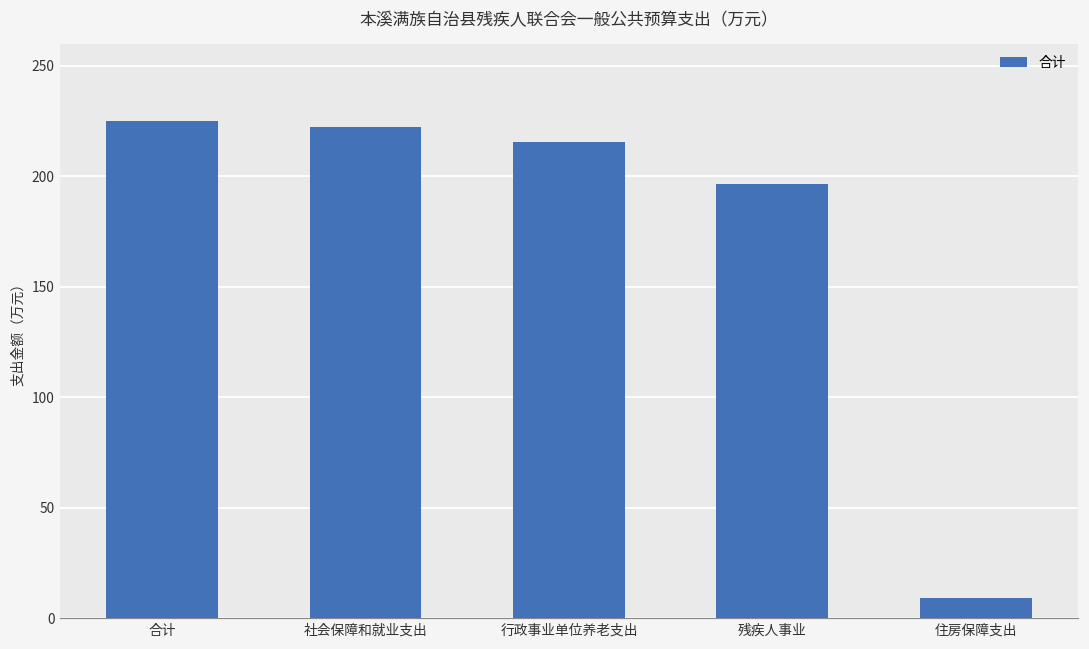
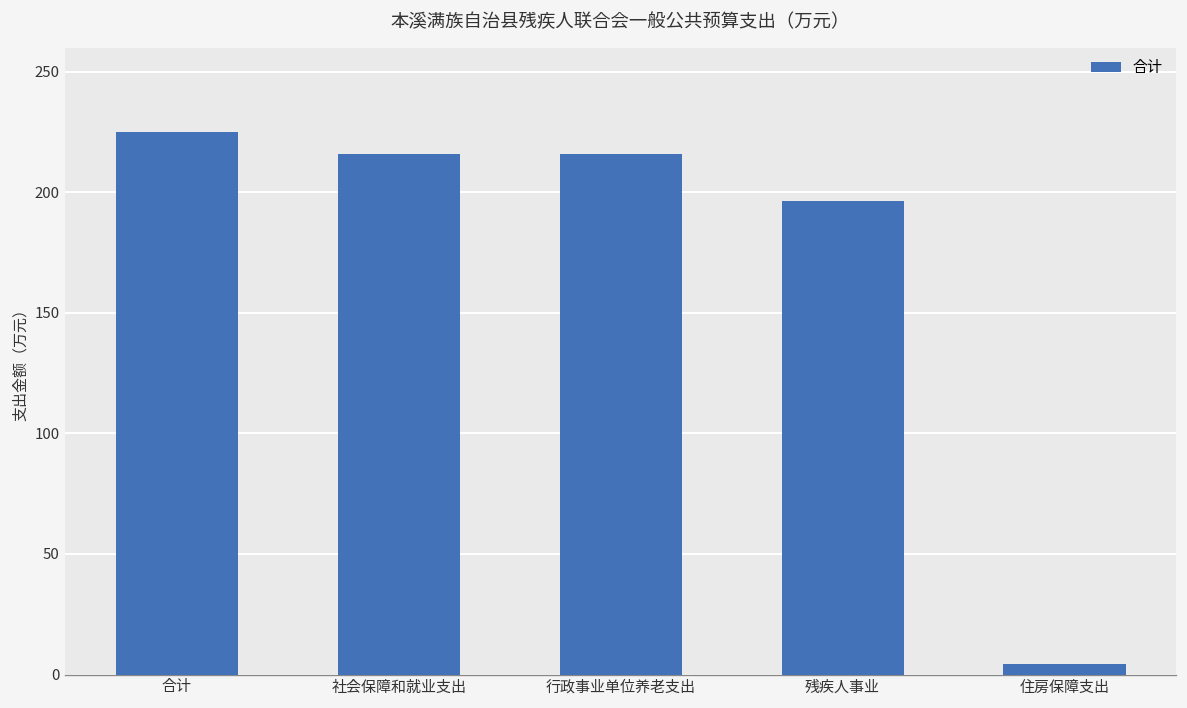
社会保障和就业支出: 222 -> 216
住房保障支出: 9 -> 5
